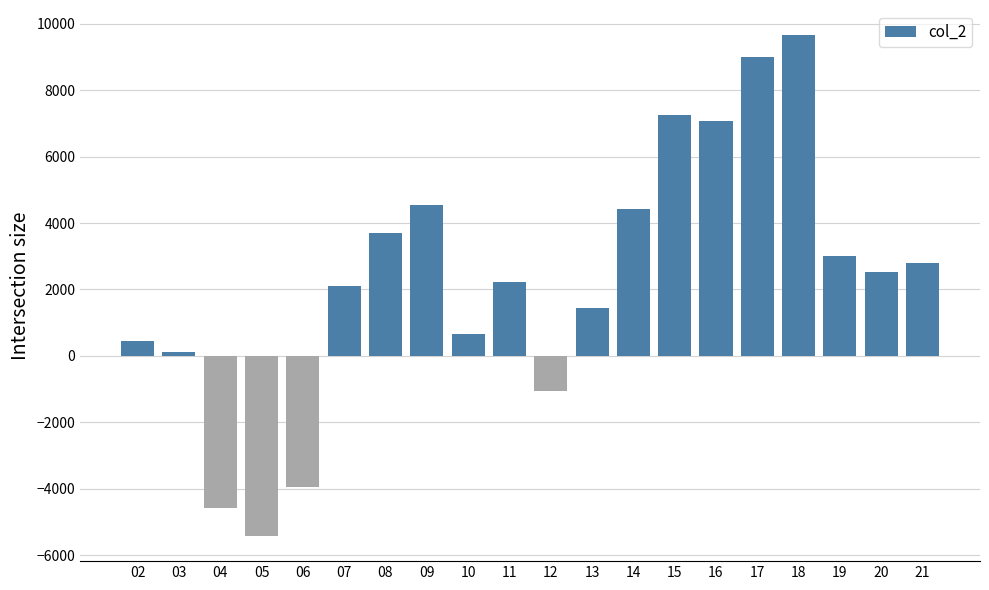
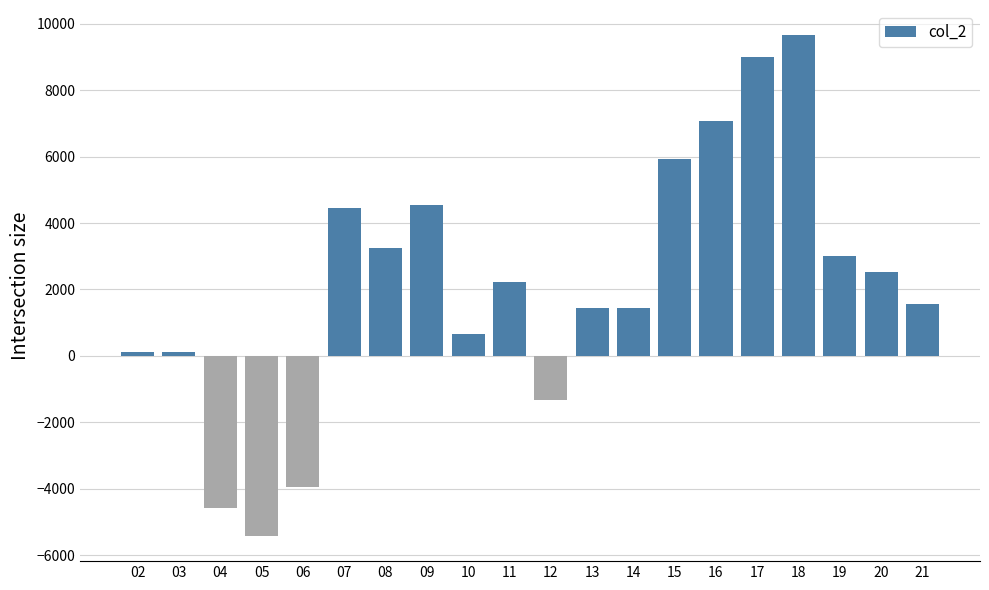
02: 400 -> 100
07: 2100 -> 4500
08: 3700 -> 3300
12: -1100 -> -1300
14: 4400 -> 1400
15: 7200 -> 5900
21: 2800 -> 1600
